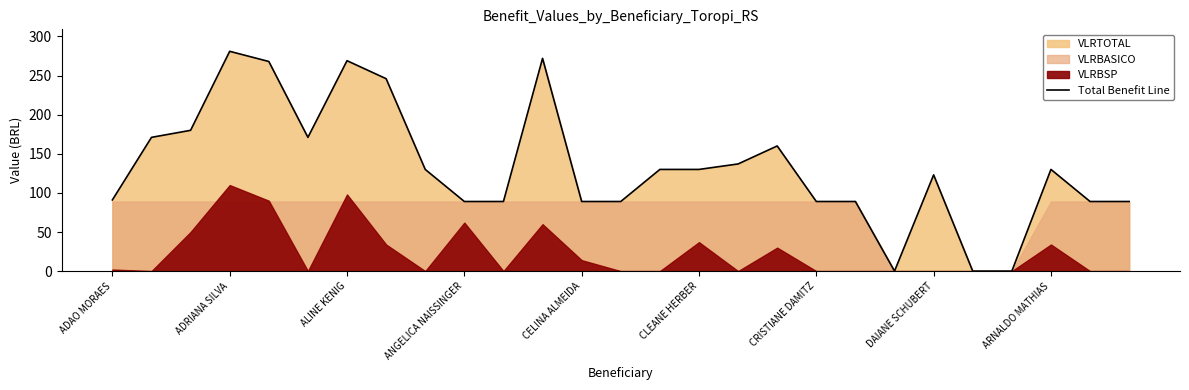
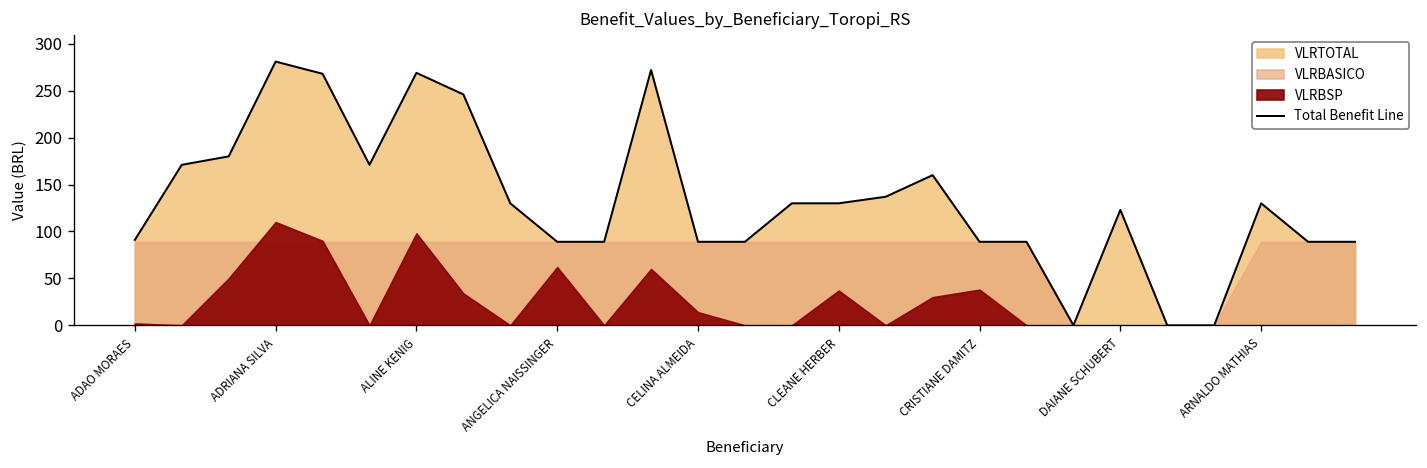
VLRBSP, CRISTIANE DAMITZ: 0 -> 40
VLRBSP, ARNALDO MATHIAS: 30 -> 0
